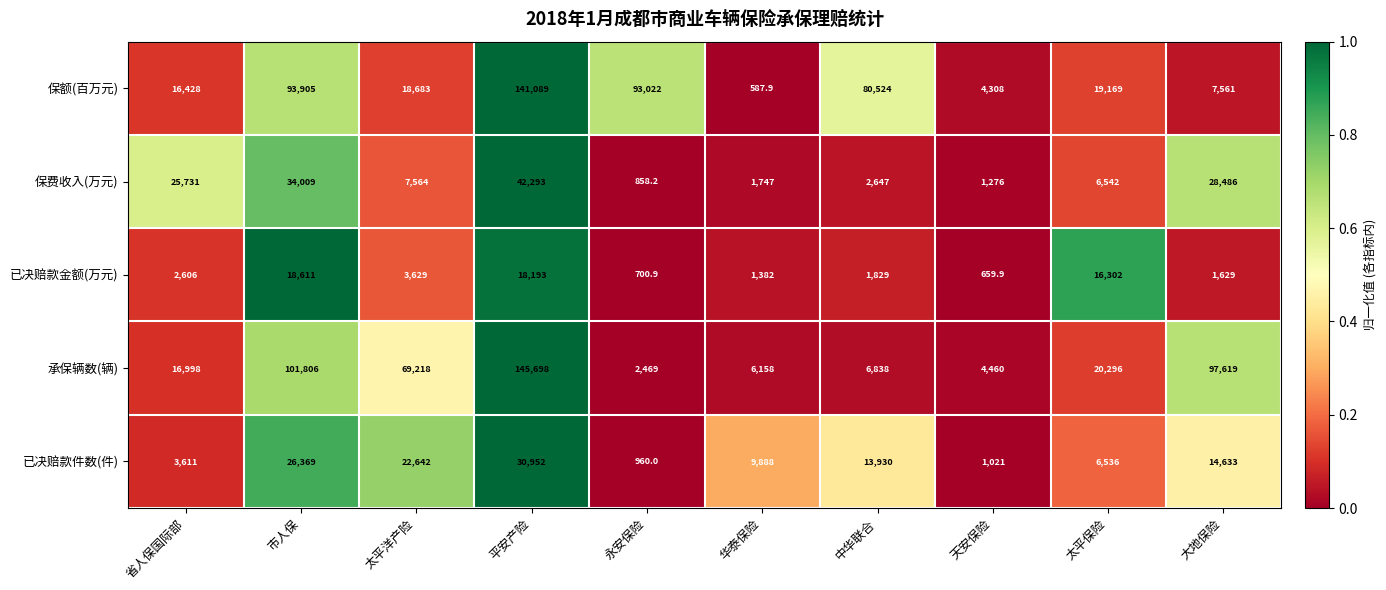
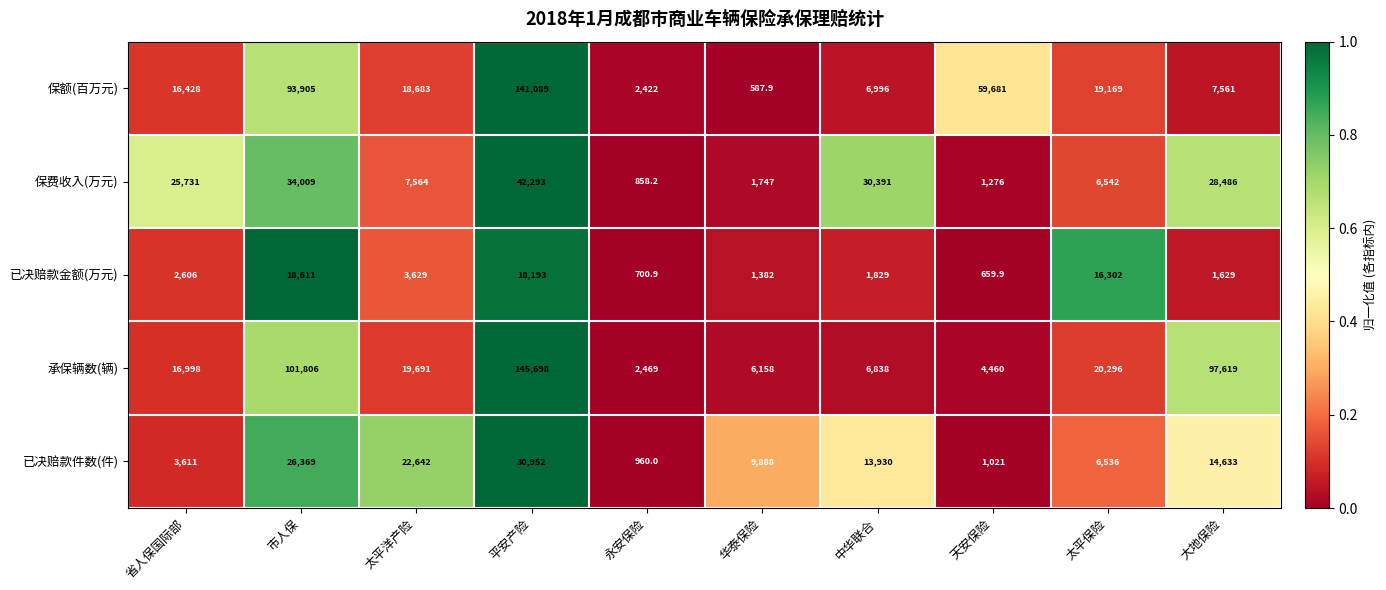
保额(百万元), 永安保险: 93,022 -> 2,422
保额(百万元), 中华联合: 80,524 -> 6,996
保额(百万元), 天安保险: 4,308 -> 59,681
保费收入(万元), 中华联合: 2,647 -> 30,391
承保辆数(辆), 太平洋产险: 69,218 -> 19,691
